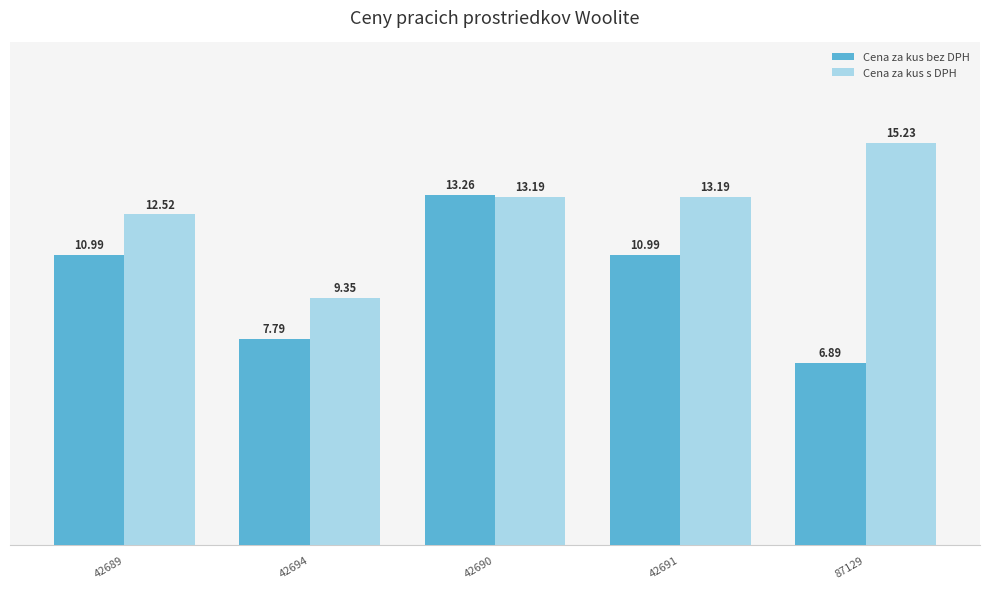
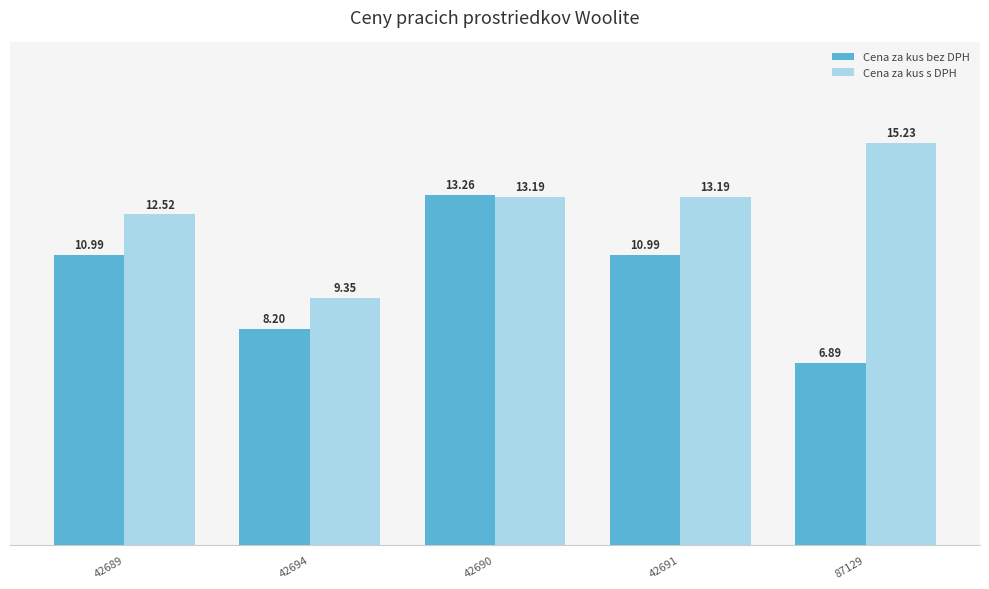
Cena za kus bez DPH, 42694: 7.79 -> 8.20
